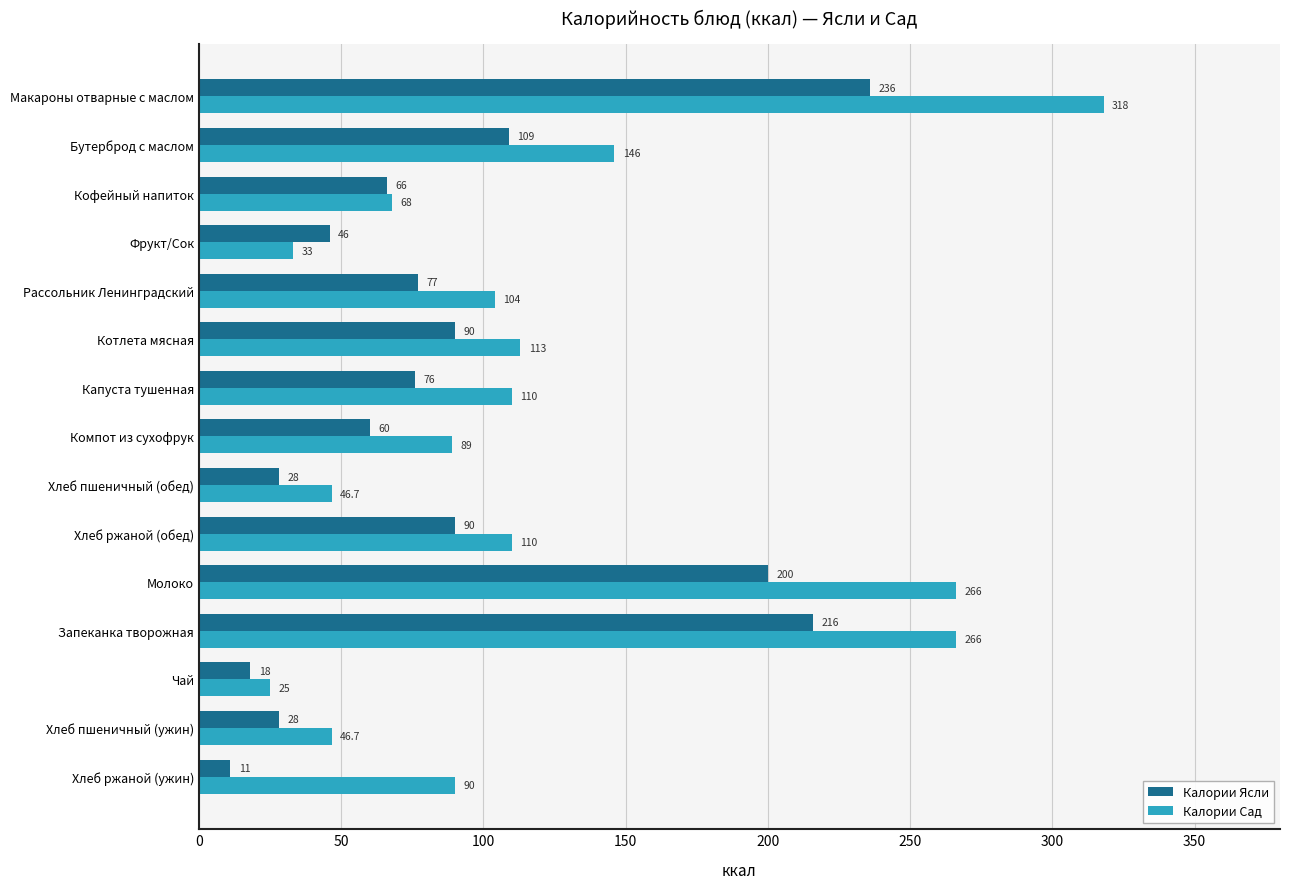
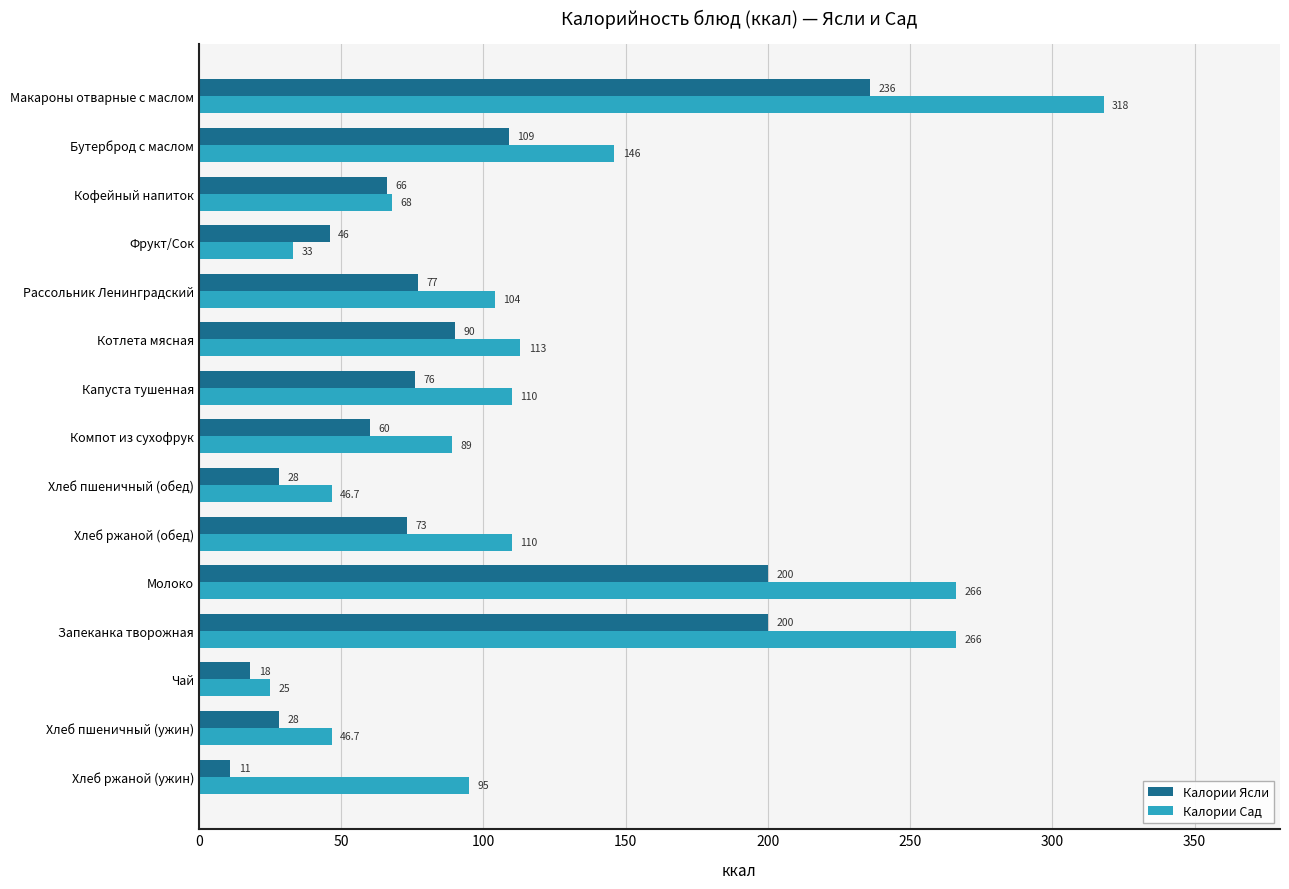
Калории Ясли, Хлеб ржаной (обед): 90 -> 73
Калории Ясли, Запеканка творожная: 216 -> 200
Калории Сад, Хлеб ржаной (ужин): 90 -> 95
